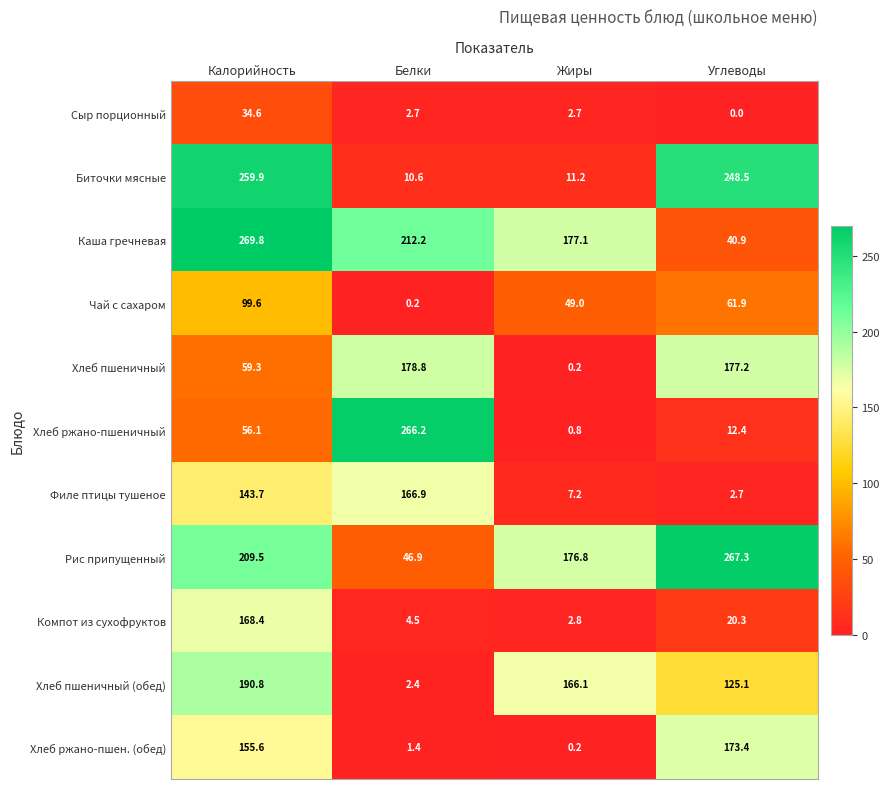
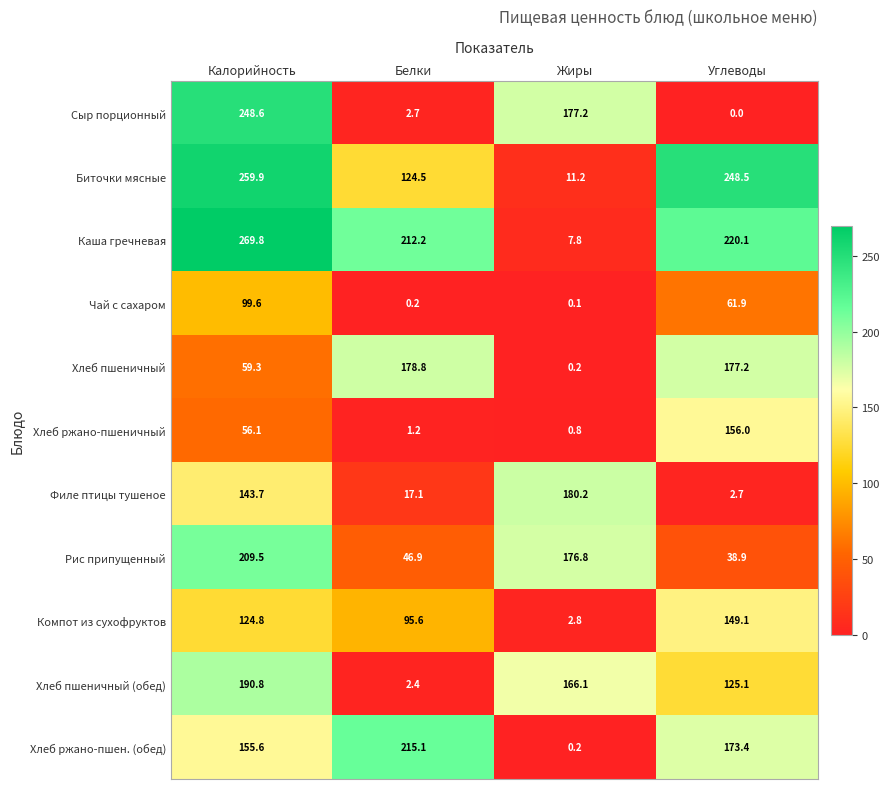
Сыр порционный, Калорийность: 34.6 -> 248.6
Сыр порционный, Жиры: 2.7 -> 177.2
Биточки мясные, Белки: 10.6 -> 124.5
Каша гречневая, Жиры: 177.1 -> 7.8
Каша гречневая, Углеводы: 40.9 -> 220.1
Чай с сахаром, Жиры: 49.0 -> 0.1
Хлеб ржано-пшеничный, Белки: 266.2 -> 1.2
Хлеб ржано-пшеничный, Углеводы: 12.4 -> 156.0
Филе птицы тушеное, Белки: 166.9 -> 17.1
Филе птицы тушеное, Жиры: 7.2 -> 180.2
Рис припущенный, Углеводы: 267.3 -> 38.9
Компот из сухофруктов, Калорийность: 168.4 -> 124.8
Компот из сухофруктов, Белки: 4.5 -> 95.6
Компот из сухофруктов, Углеводы: 20.3 -> 149.1
Хлеб ржано-пшен. (обед), Белки: 1.4 -> 215.1
